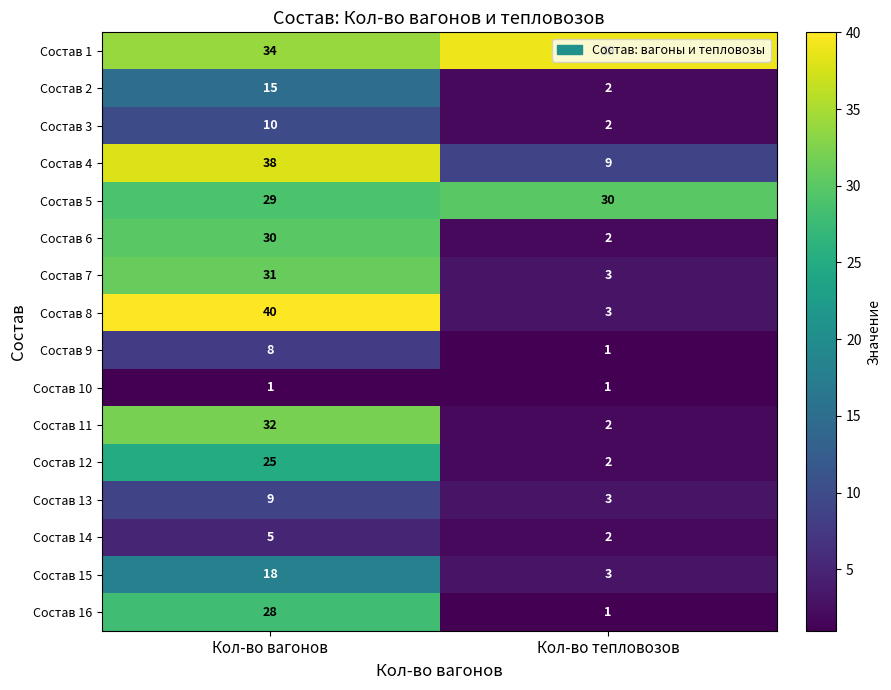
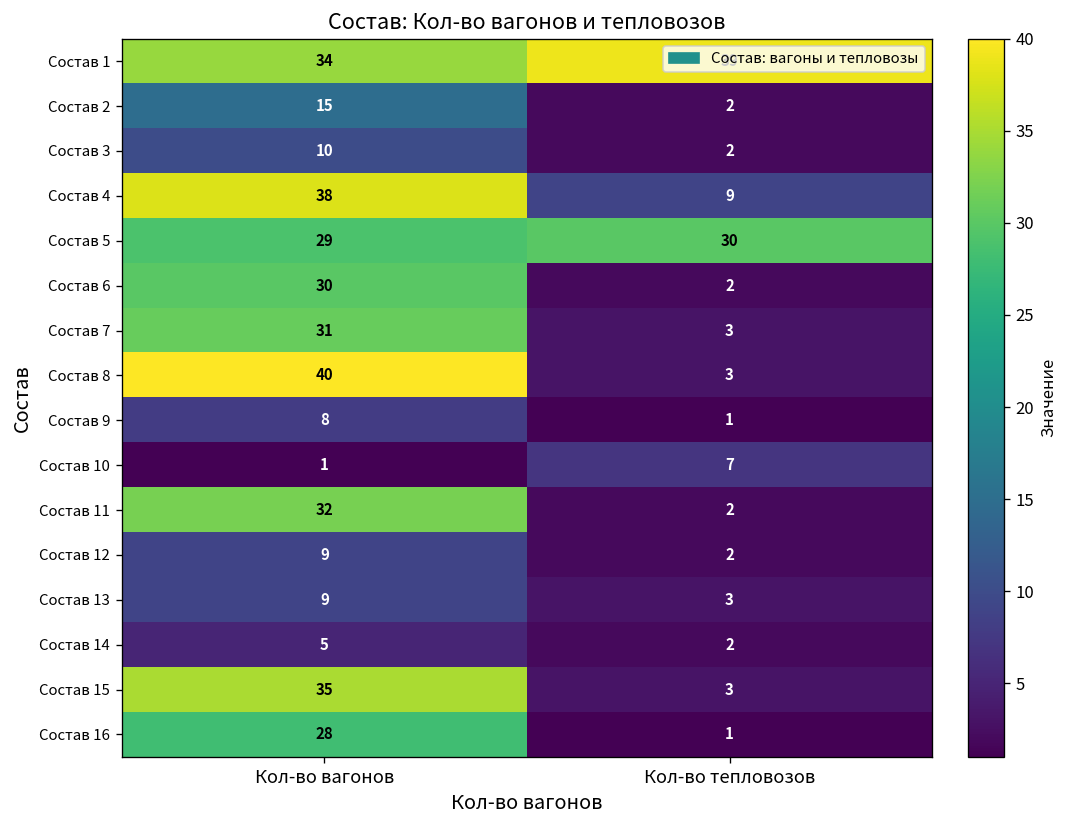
Состав 10, Кол-во тепловозов: 1 -> 7
Состав 12, Кол-во вагонов: 25 -> 9
Состав 15, Кол-во вагонов: 18 -> 35
